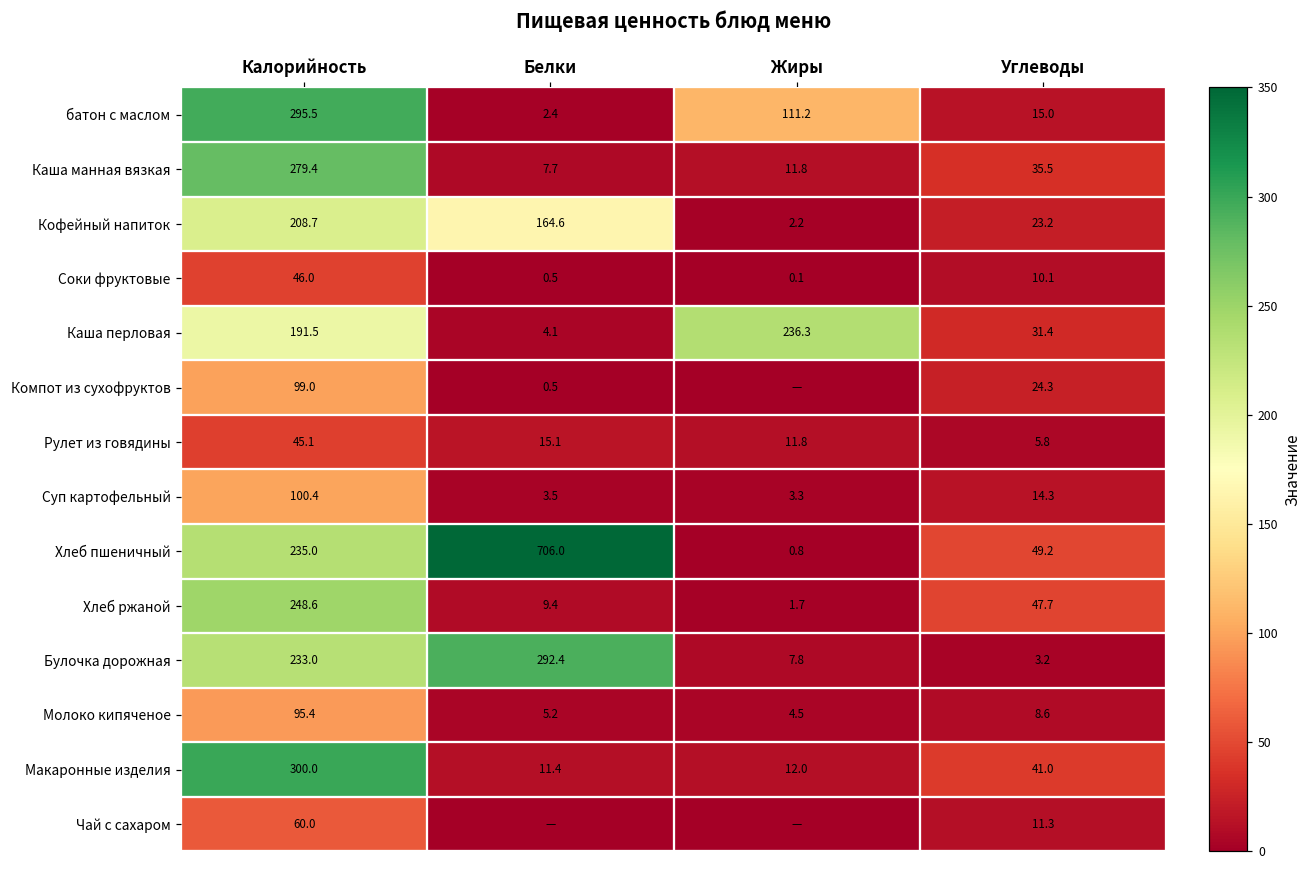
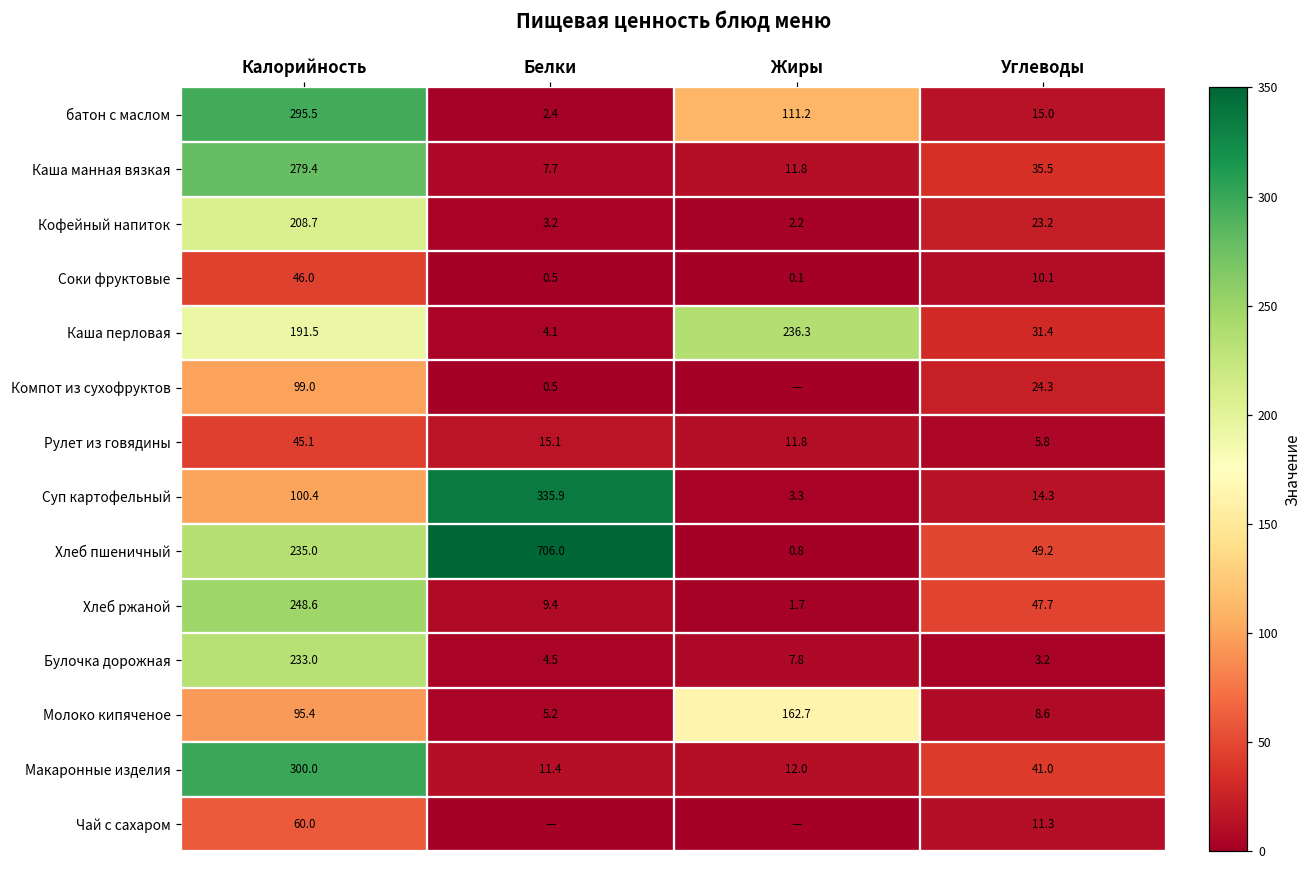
Кофейный напиток, Белки: 164.6 -> 3.2
Суп картофельный, Белки: 3.5 -> 335.9
Булочка дорожная, Белки: 292.4 -> 4.5
Молоко кипяченое, Жиры: 4.5 -> 162.7
